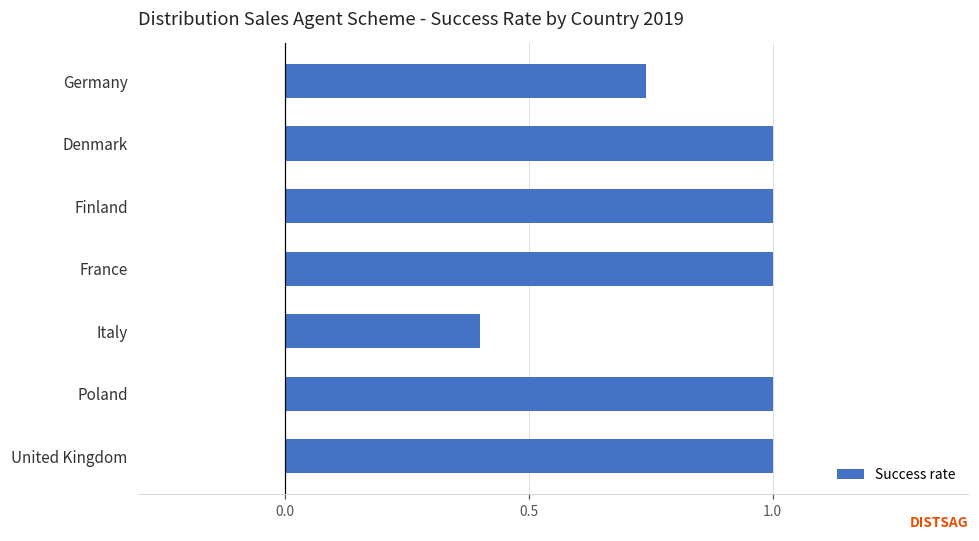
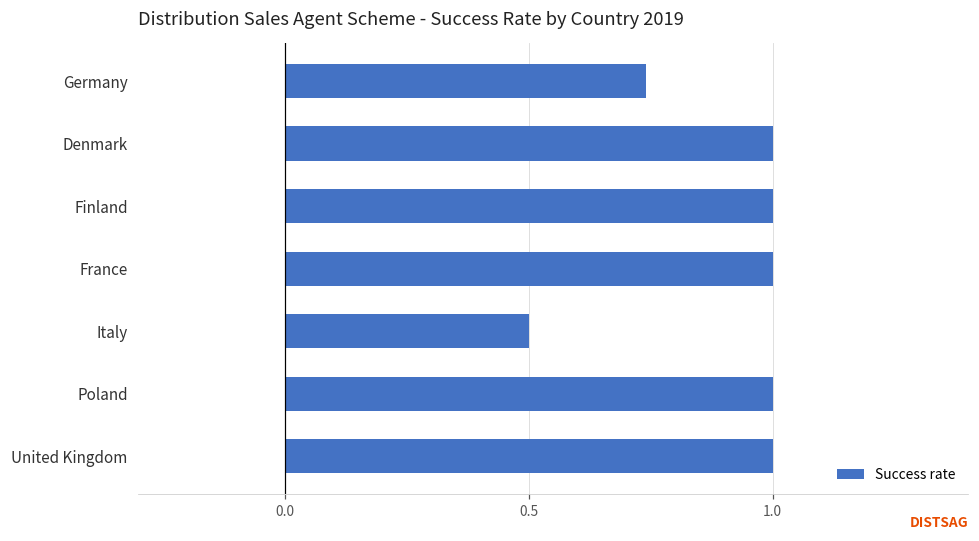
Italy: 0.4 -> 0.5
